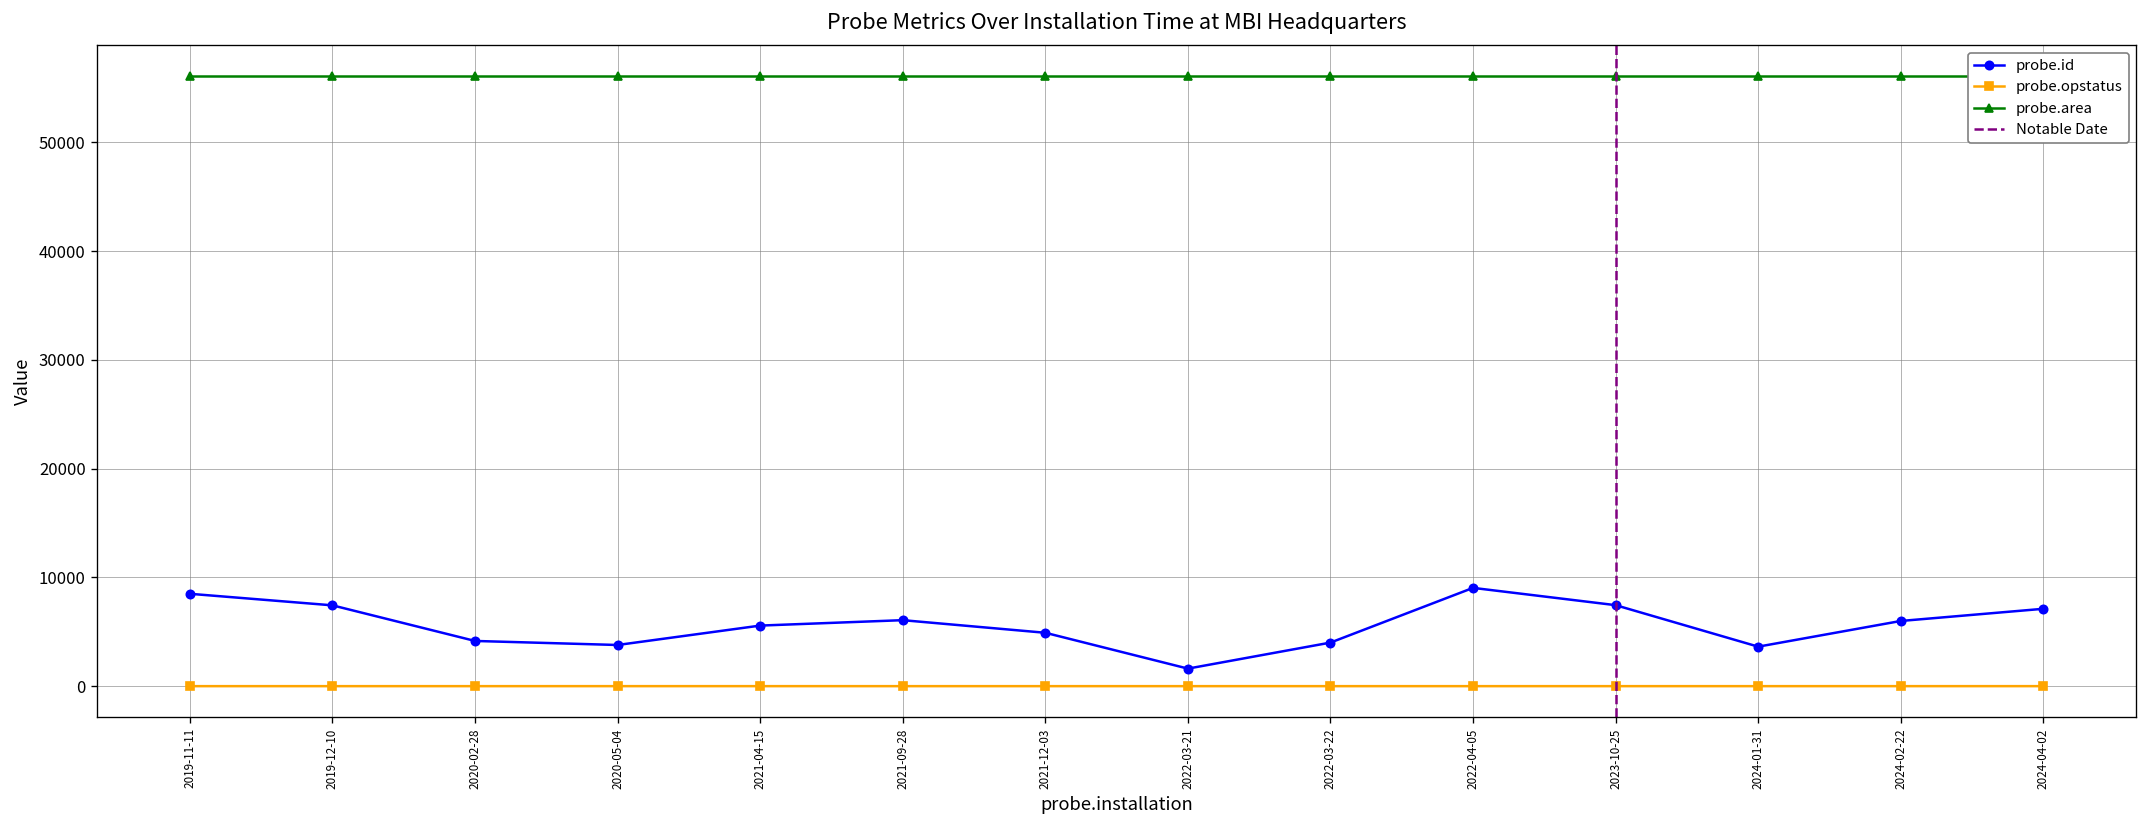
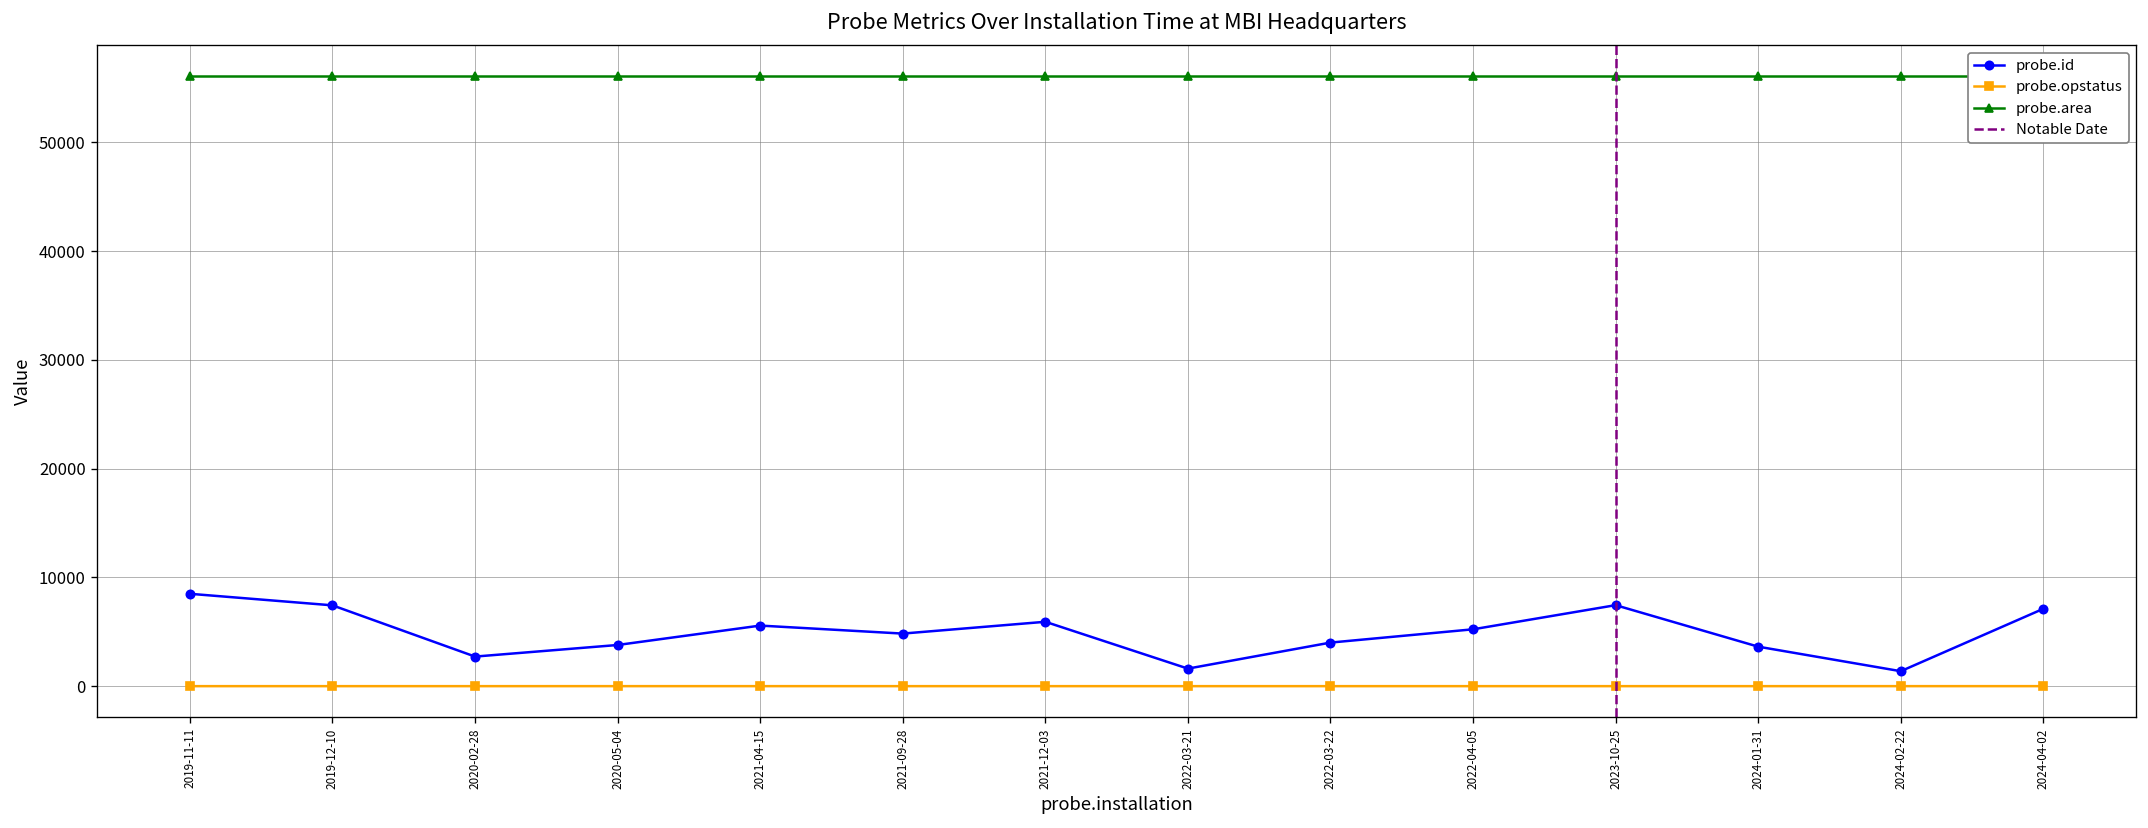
probe.id, 2020-02-28: 4000 -> 3000
probe.id, 2021-09-28: 6000 -> 5000
probe.id, 2021-12-03: 5000 -> 6000
probe.id, 2022-04-05: 9000 -> 5000
probe.id, 2024-02-22: 6000 -> 1000
